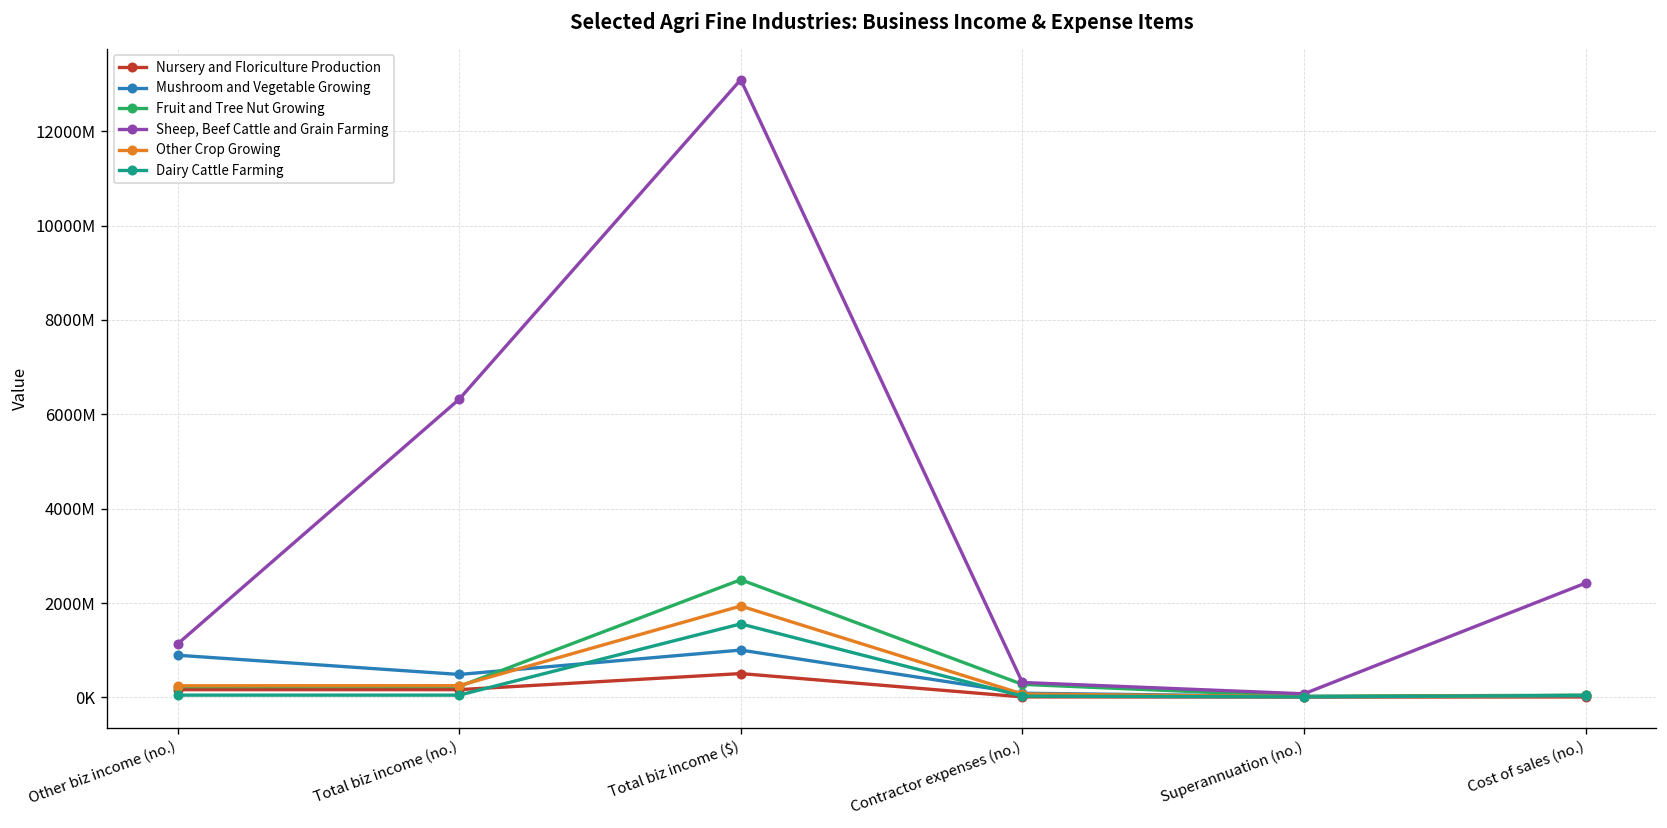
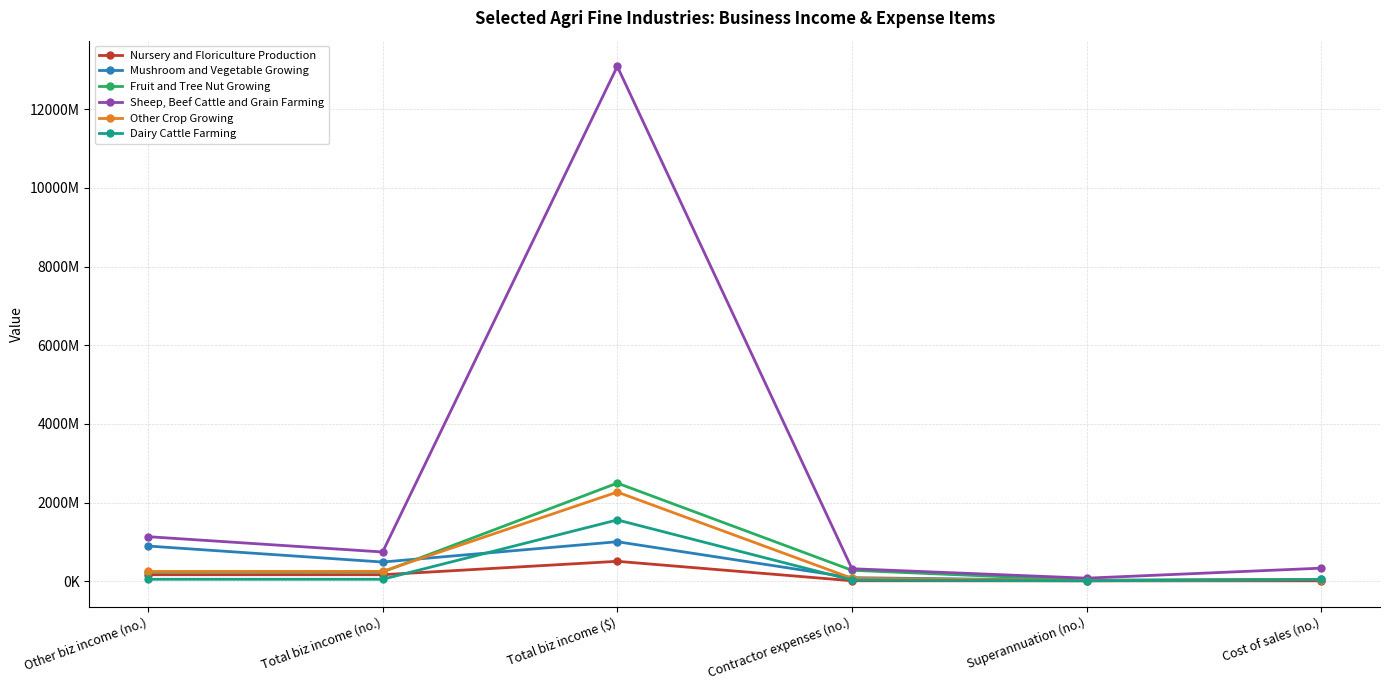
Sheep, Beef Cattle and Grain Farming, Total biz income (no.): 6300000000 -> 700000000
Other Crop Growing, Total biz income ($): 1900000000 -> 2300000000
Sheep, Beef Cattle and Grain Farming, Cost of sales (no.): 2400000000 -> 300000000
